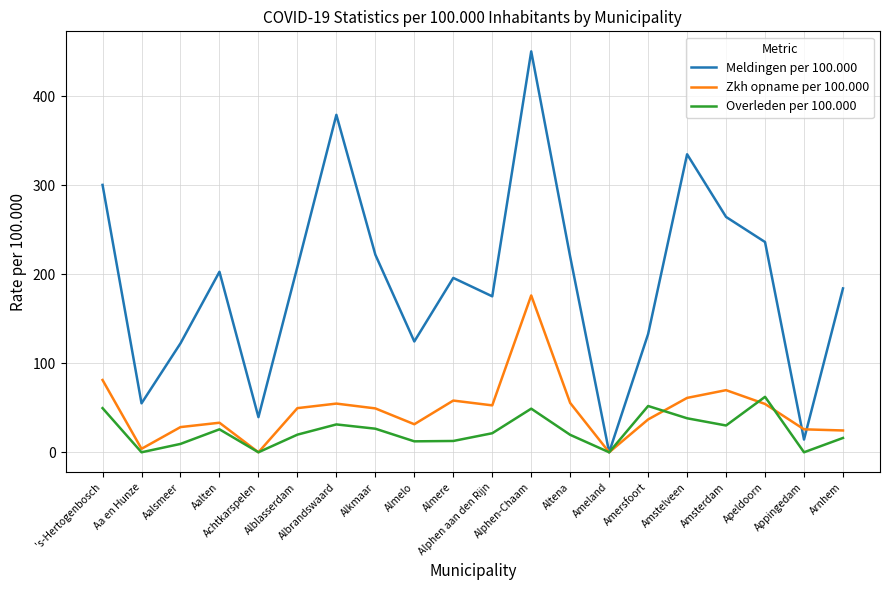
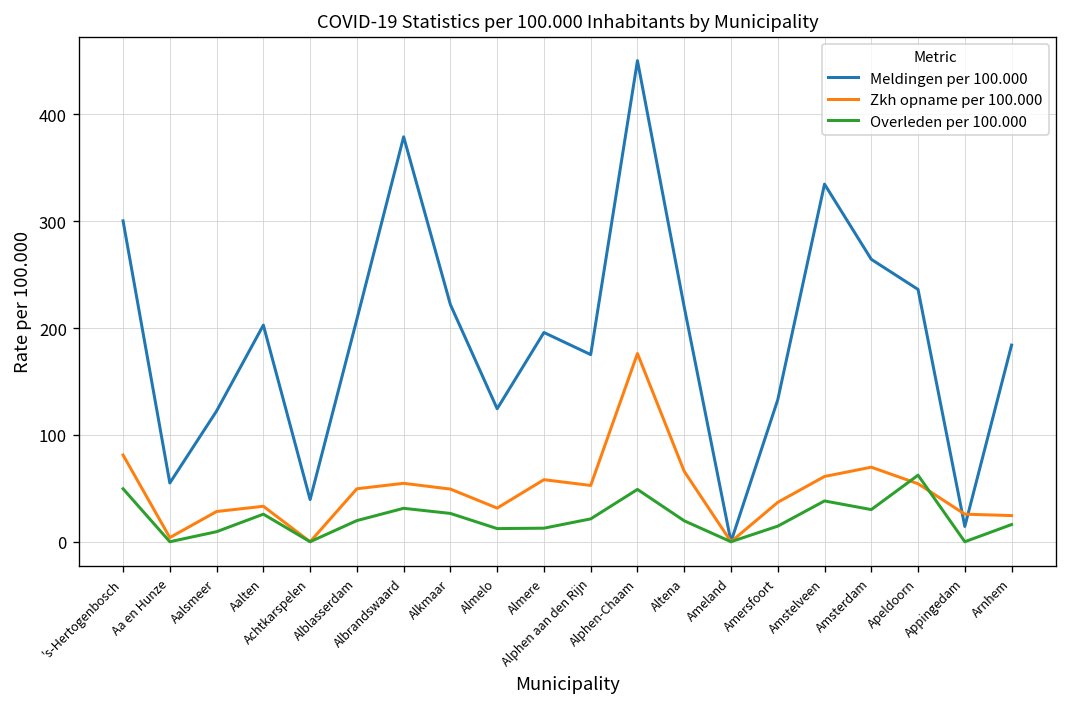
Zkh opname per 100.000, Altena: 60 -> 70
Overleden per 100.000, Amersfoort: 50 -> 10
